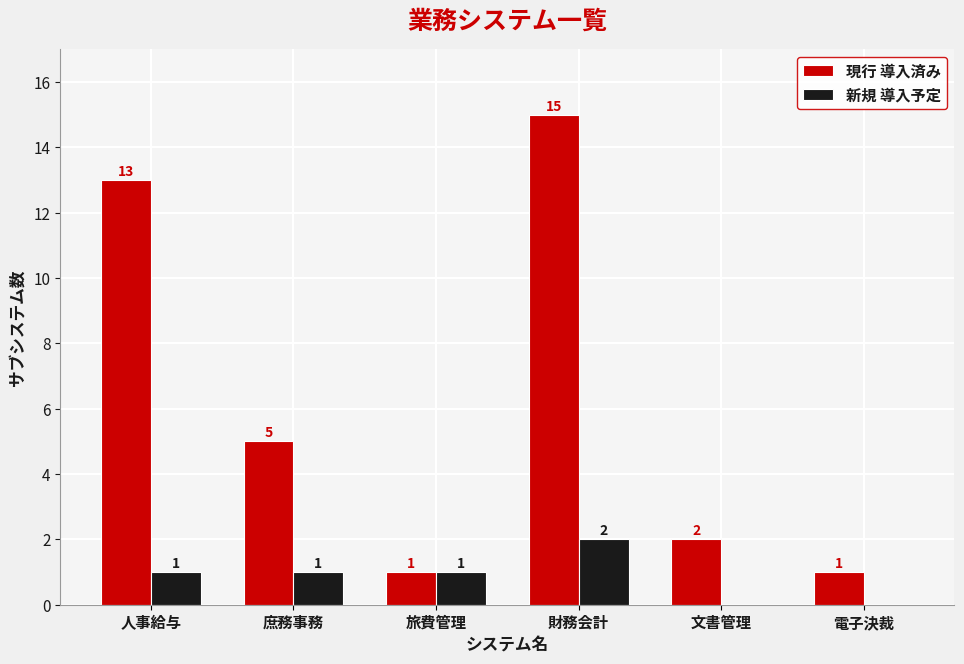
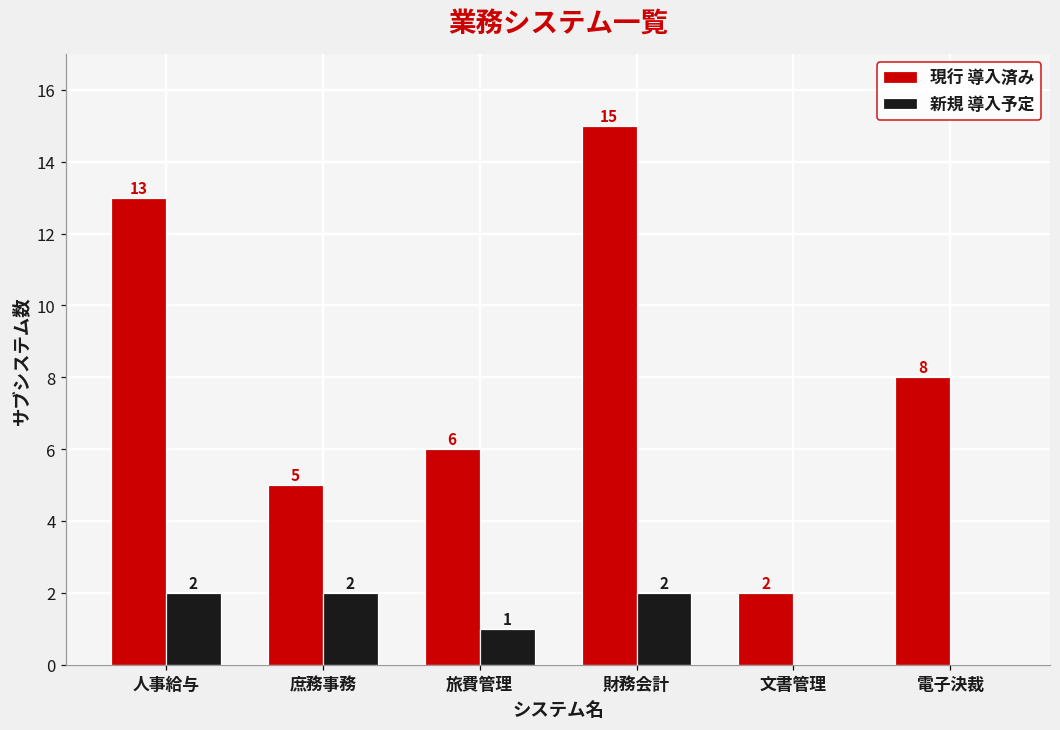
新規 導入予定, 人事給与: 1 -> 2
新規 導入予定, 庶務事務: 1 -> 2
現行 導入済み, 旅費管理: 1 -> 6
現行 導入済み, 電子決裁: 1 -> 8
